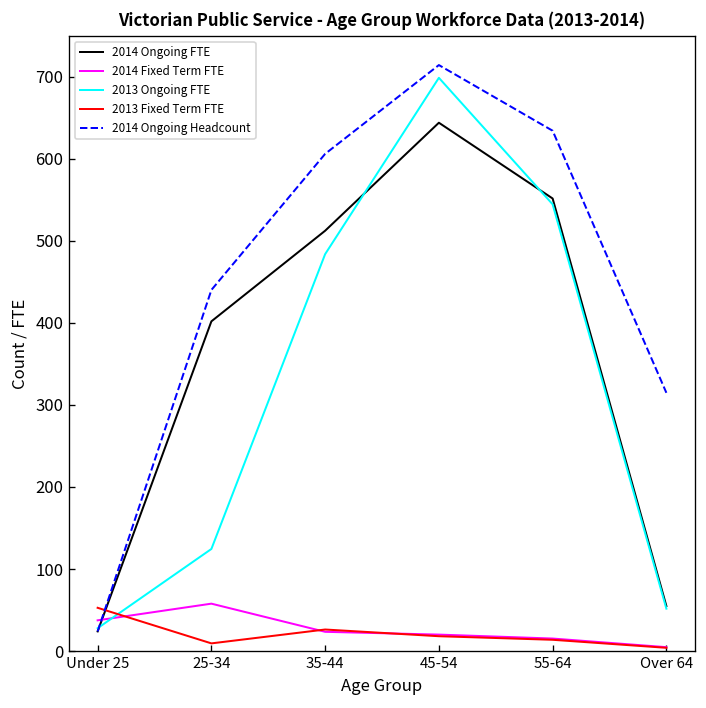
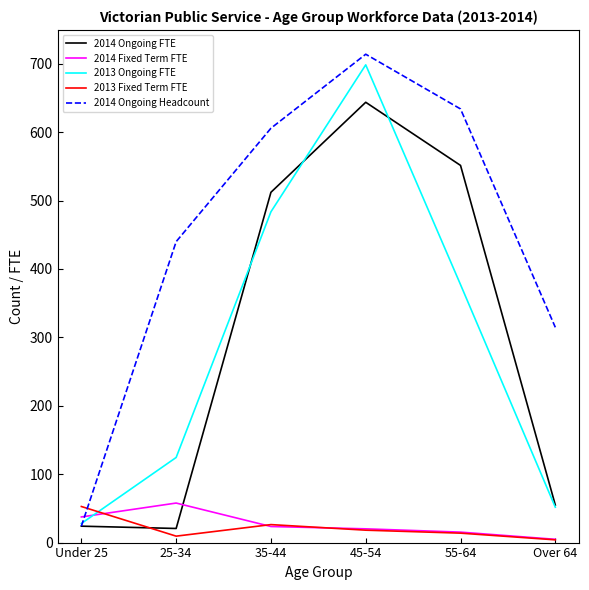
2014 Ongoing FTE, 25-34: 400 -> 20
2013 Ongoing FTE, 55-64: 540 -> 380
